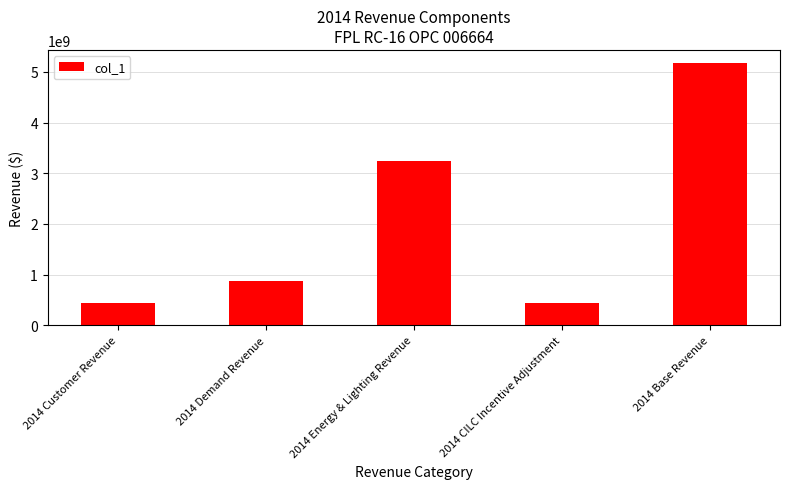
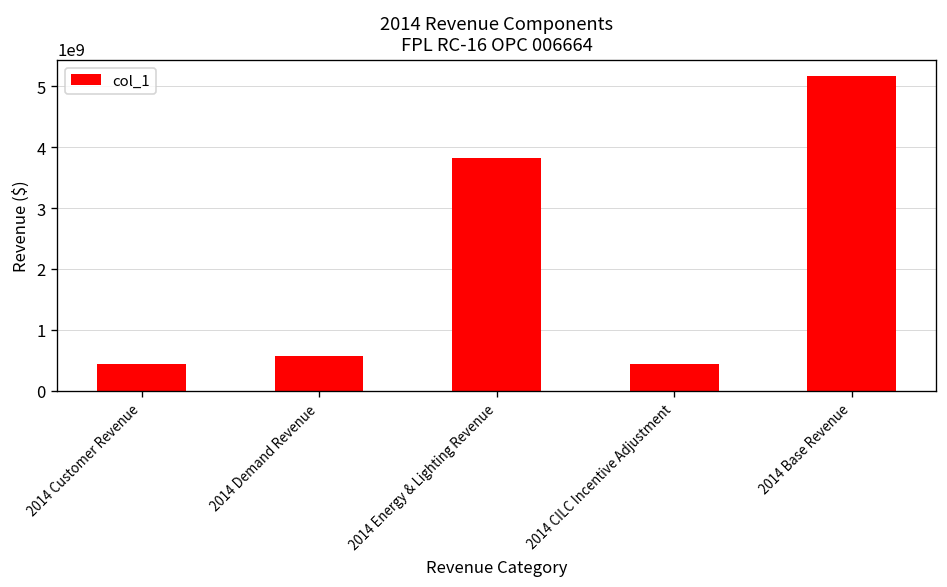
2014 Demand Revenue: 900000000 -> 600000000
2014 Energy & Lighting Revenue: 3200000000 -> 3800000000
